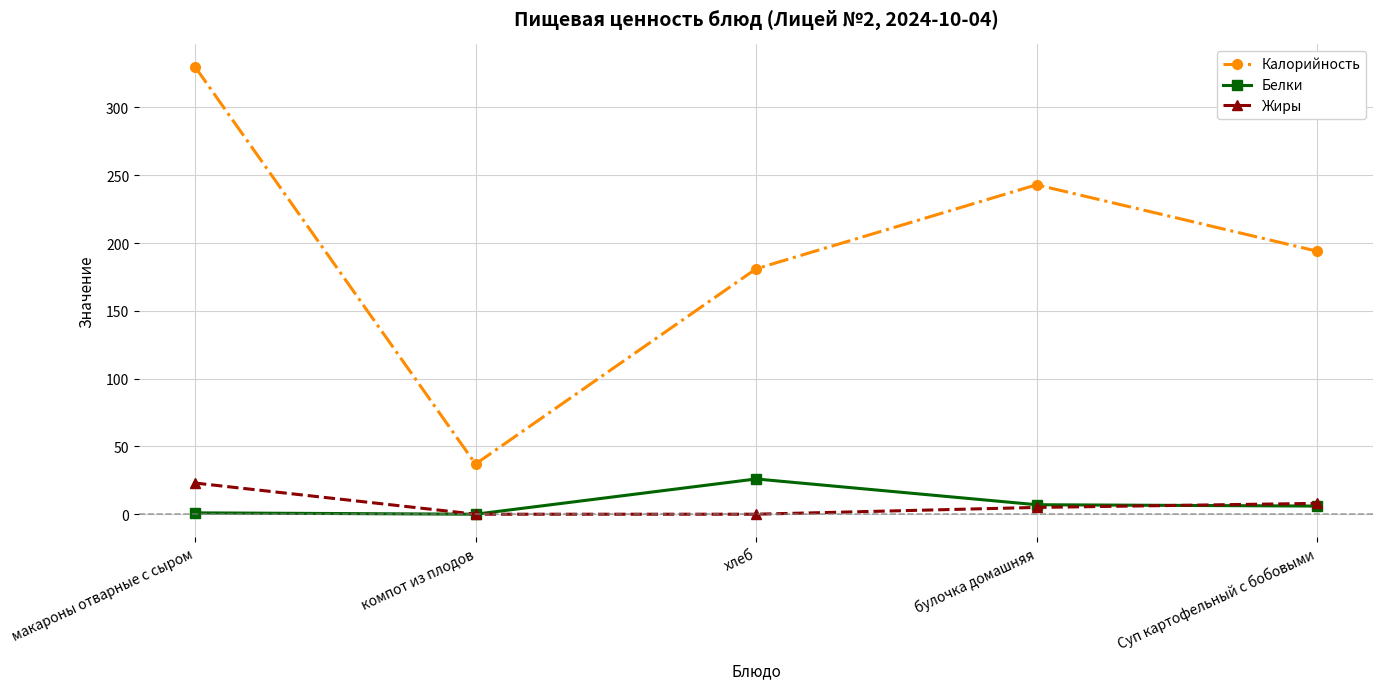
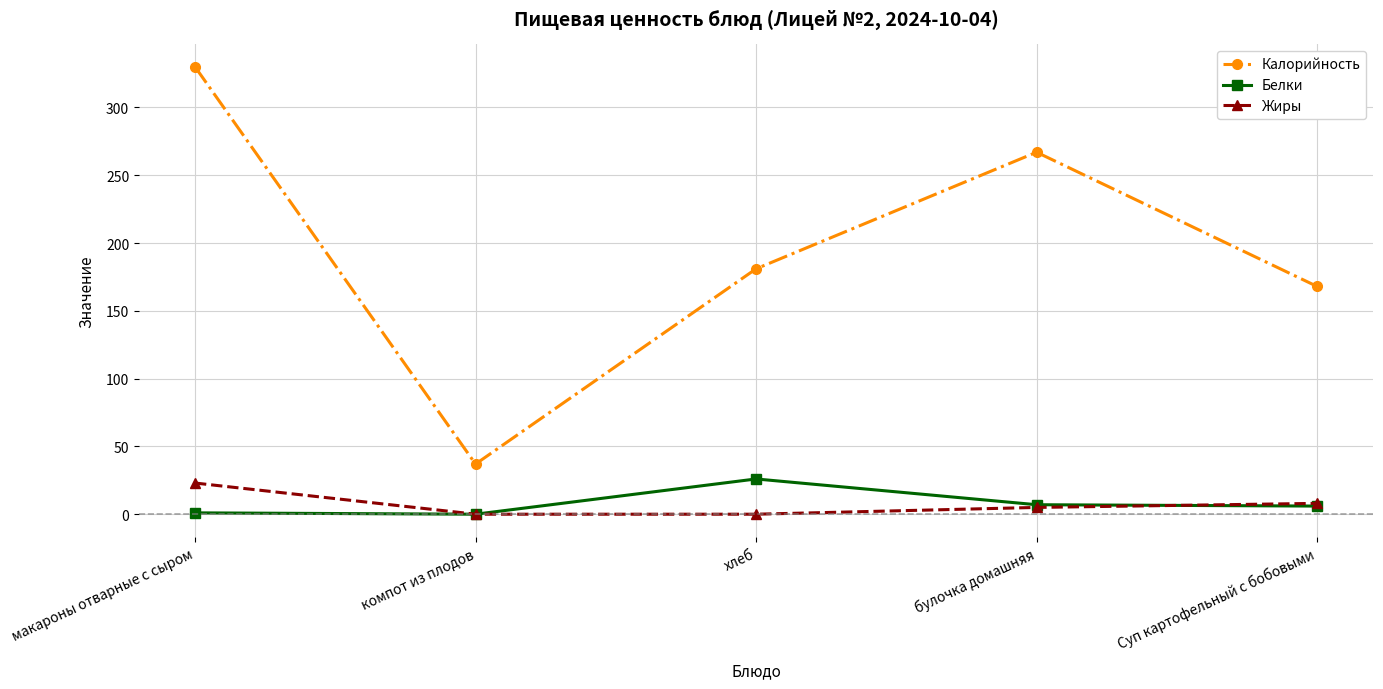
Калорийность, булочка домашняя: 243 -> 267
Калорийность, Суп картофельный с бобовыми: 194 -> 168
